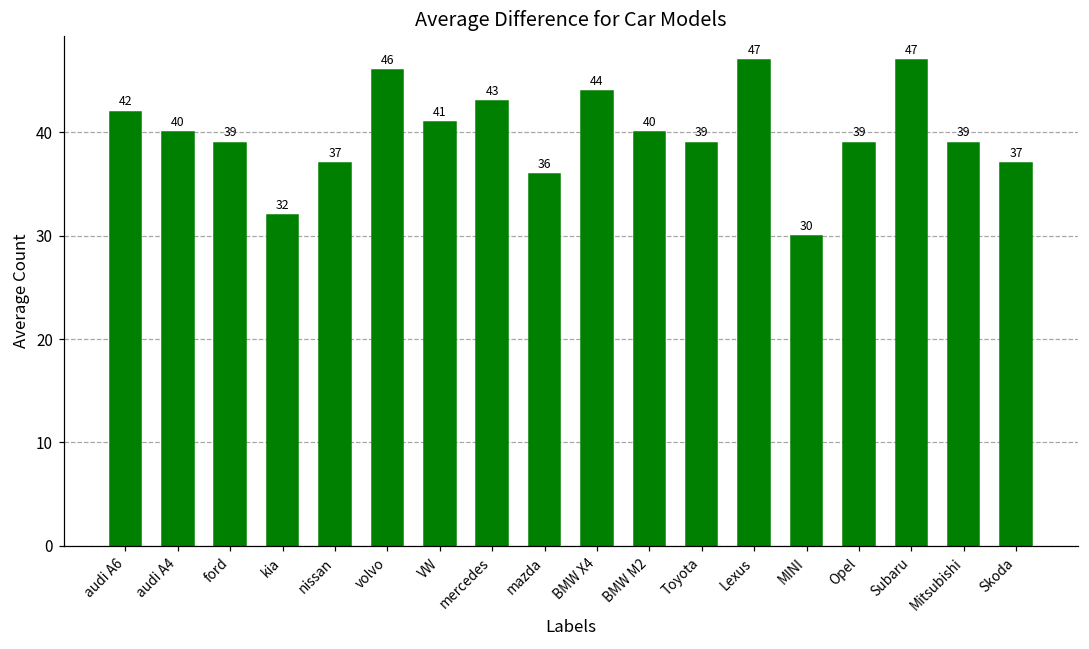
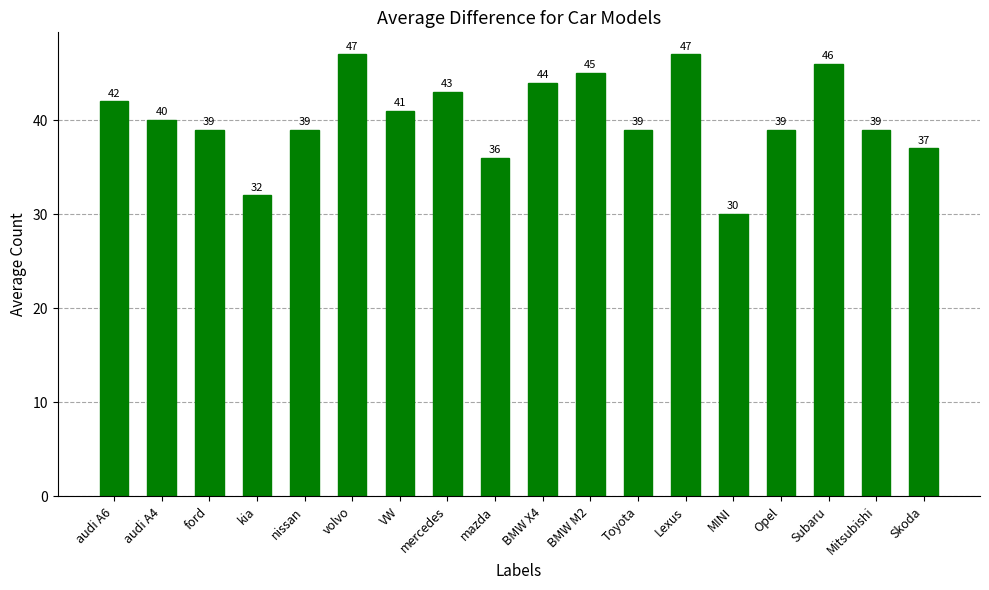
nissan: 37 -> 39
volvo: 46 -> 47
BMW M2: 40 -> 45
Subaru: 47 -> 46
